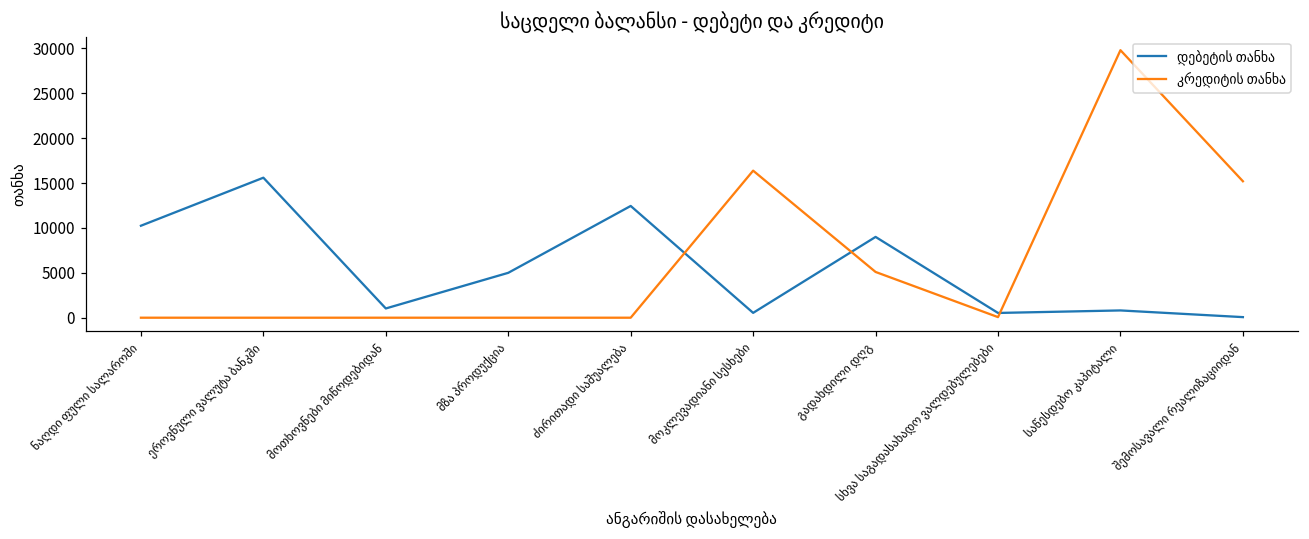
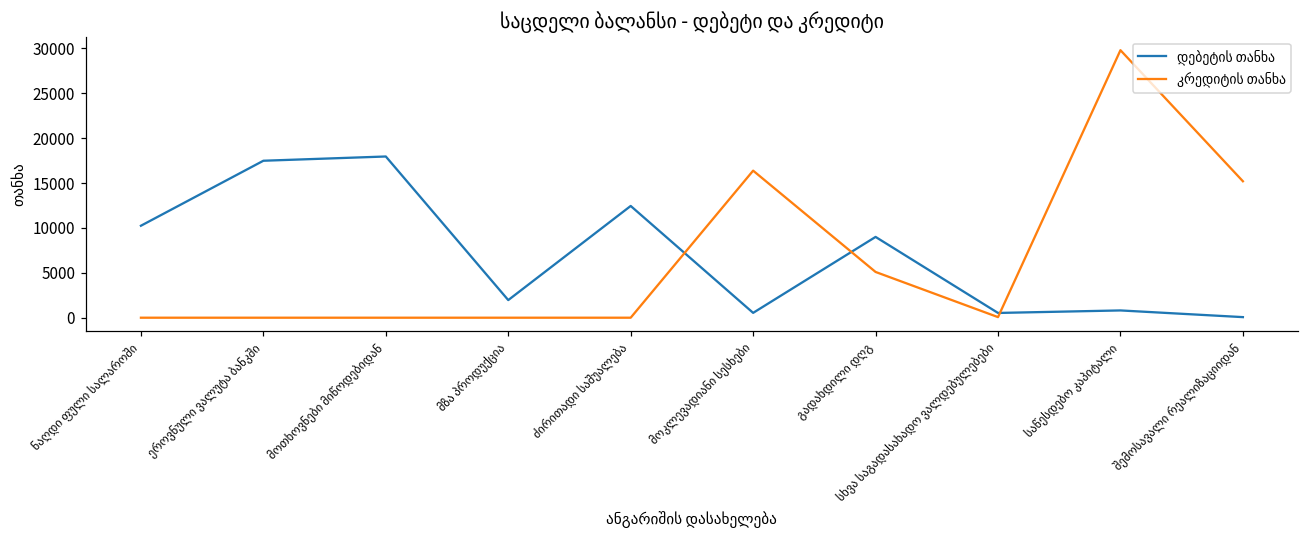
დებეტის თანხა, ეროვნული ვალუტა ბანკში: 16000 -> 17000
დებეტის თანხა, მოთხოვნები მიწოდებიდან: 1000 -> 18000
დებეტის თანხა, მზა პროდუქცია: 5000 -> 2000
